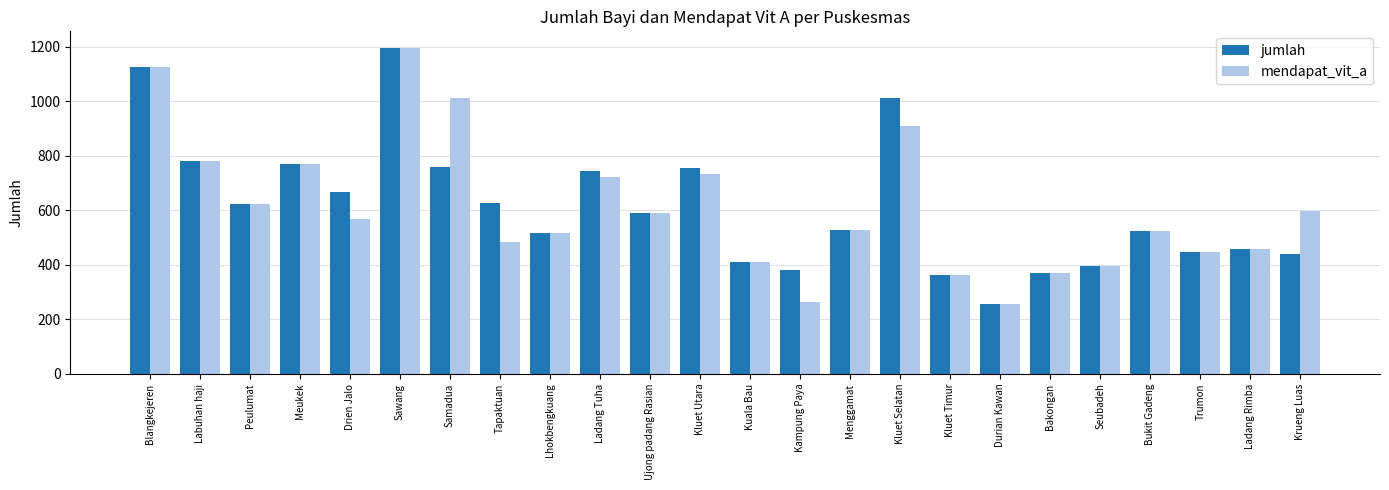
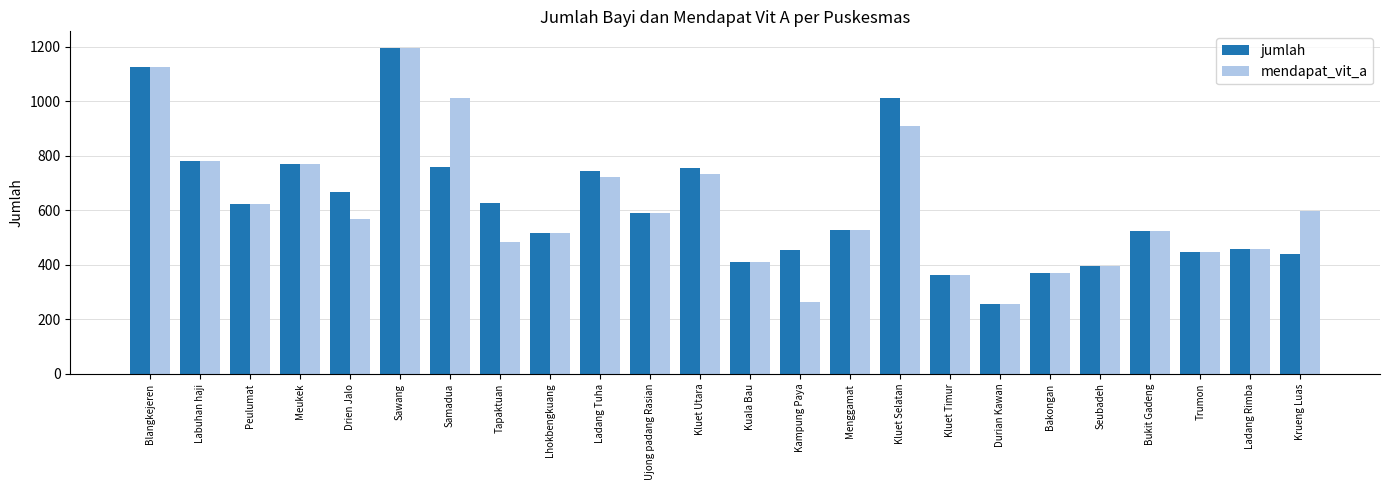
jumlah, Kampung Paya: 380 -> 450
